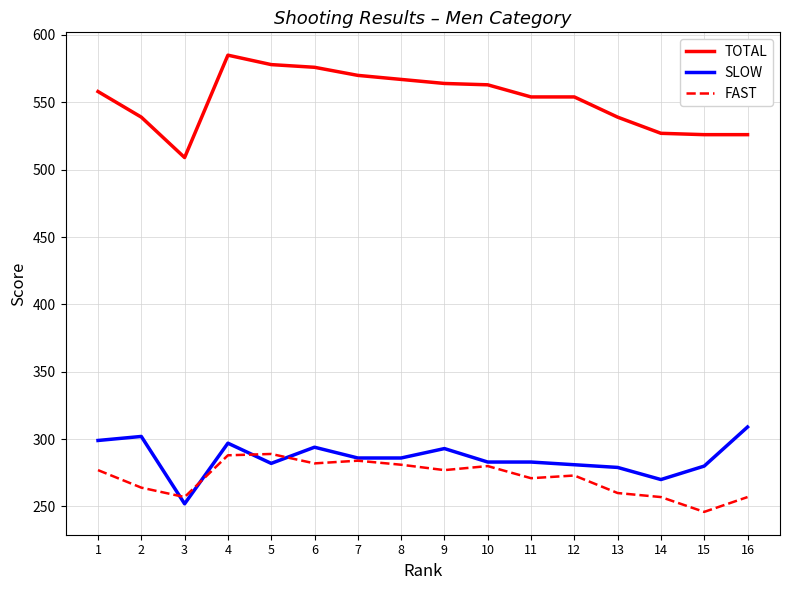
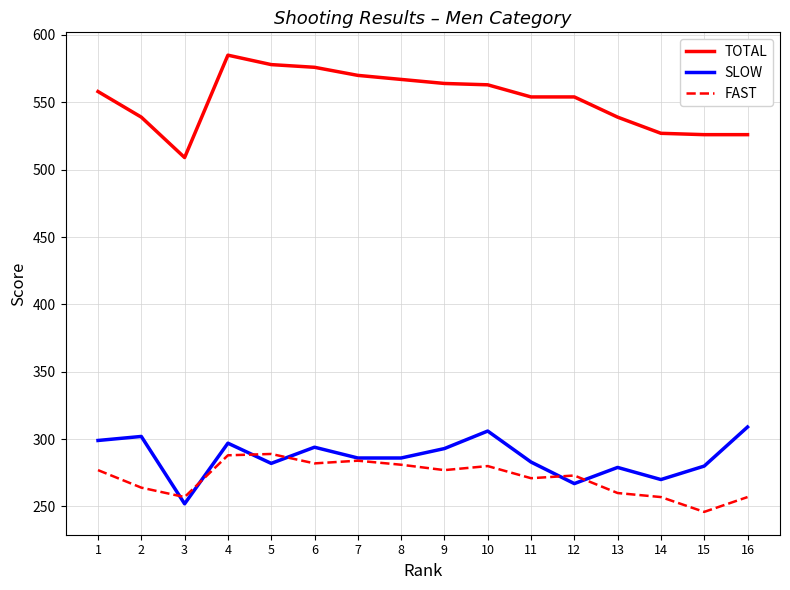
SLOW, 10: 283 -> 306
SLOW, 12: 281 -> 267
